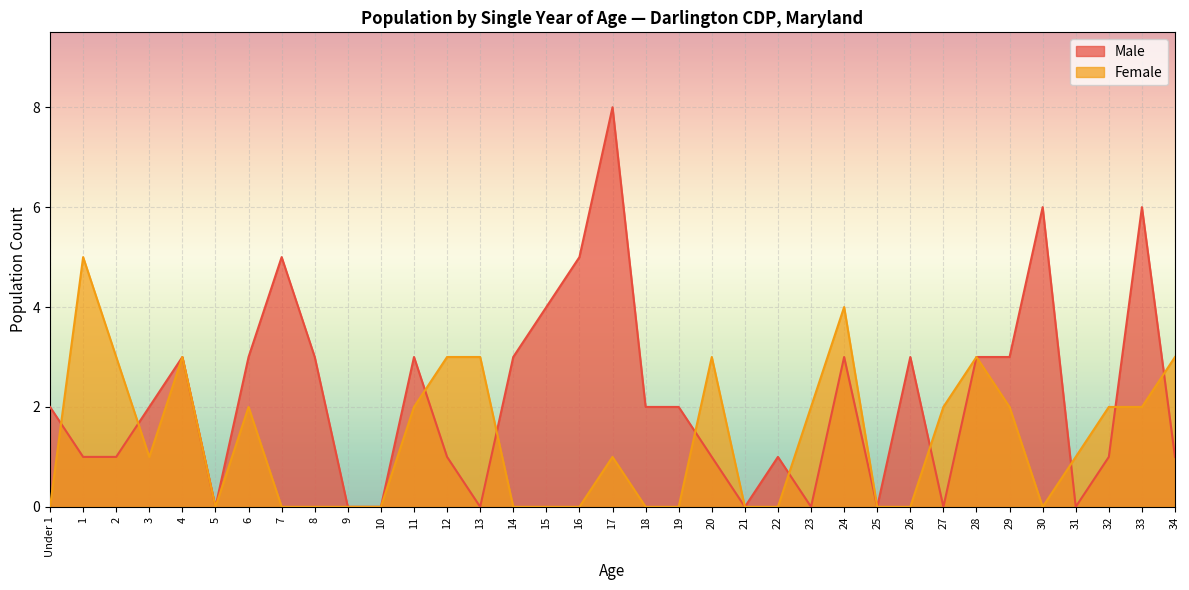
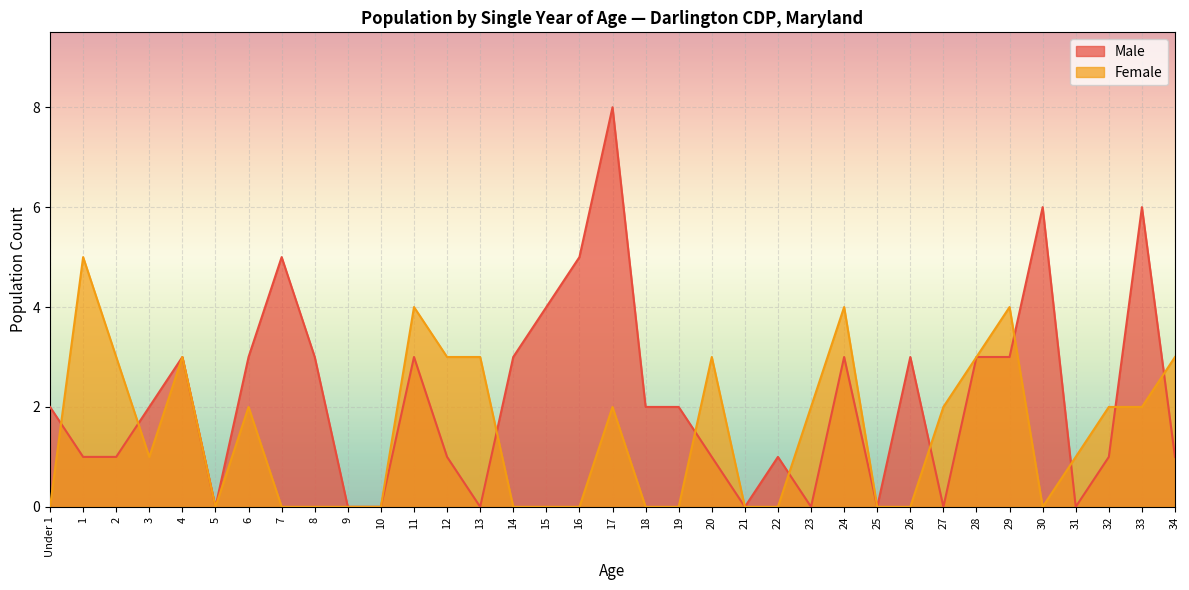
Female, 11: 2 -> 4
Female, 17: 1 -> 2
Female, 29: 2 -> 4
